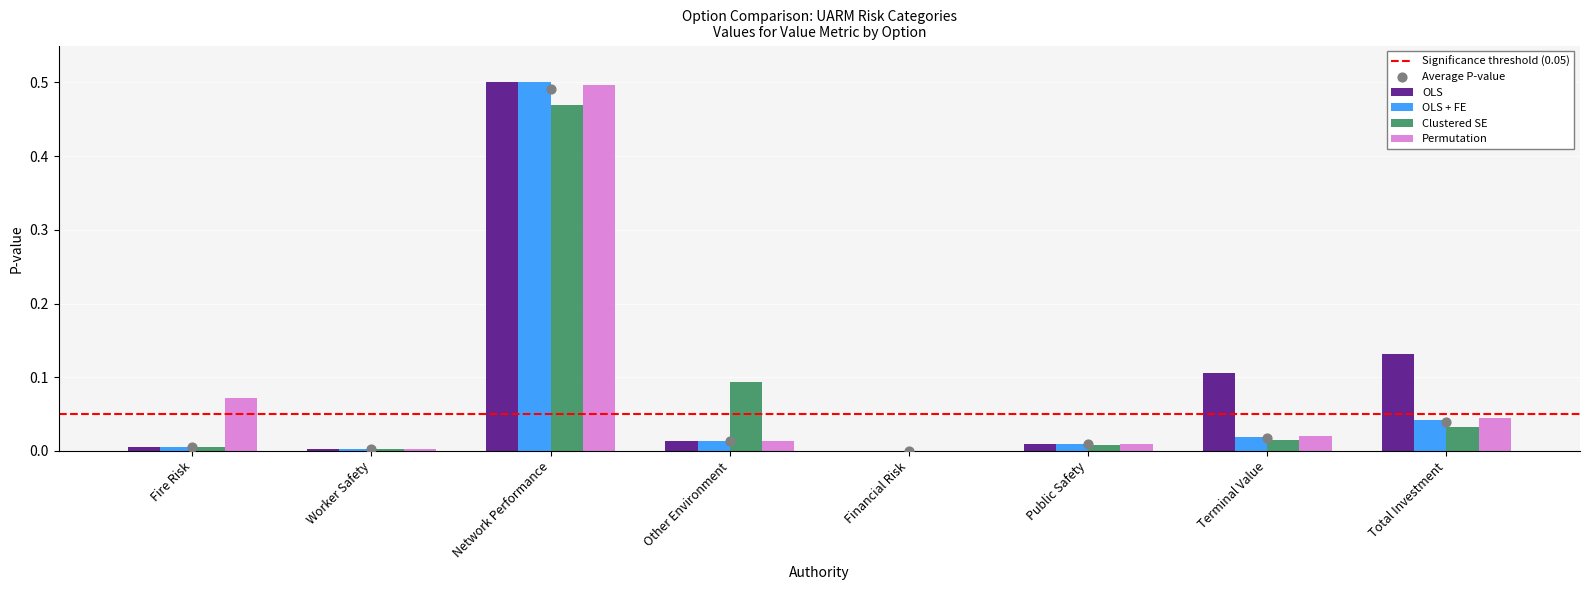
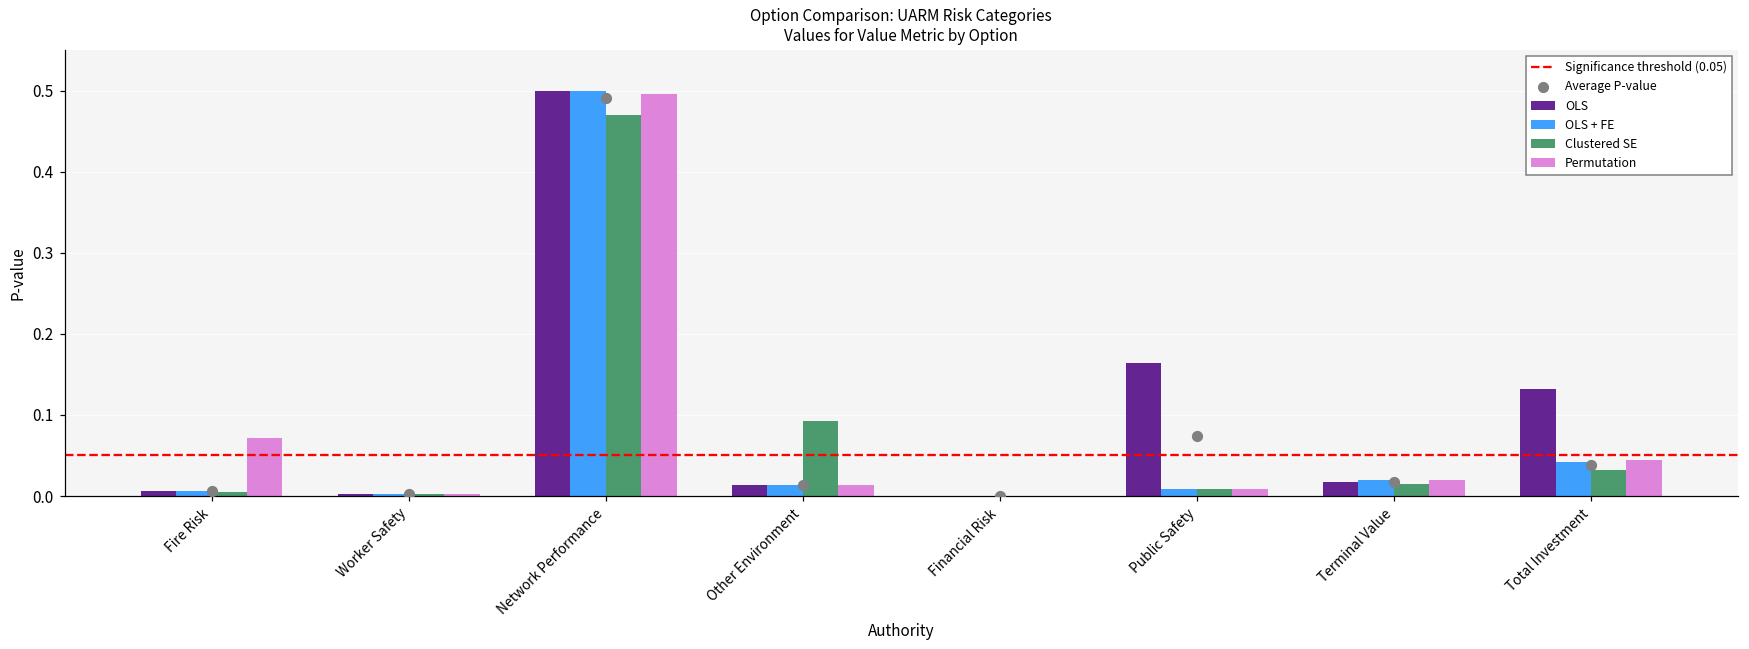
OLS, Public Safety: 0.01 -> 0.16
Average P-value, Public Safety: 0.01 -> 0.07
OLS, Terminal Value: 0.11 -> 0.02
